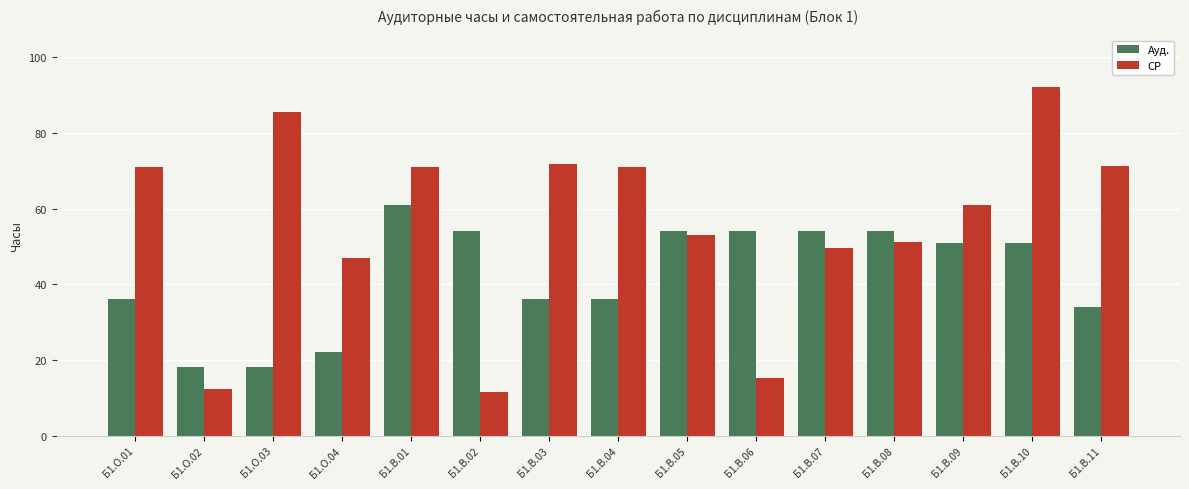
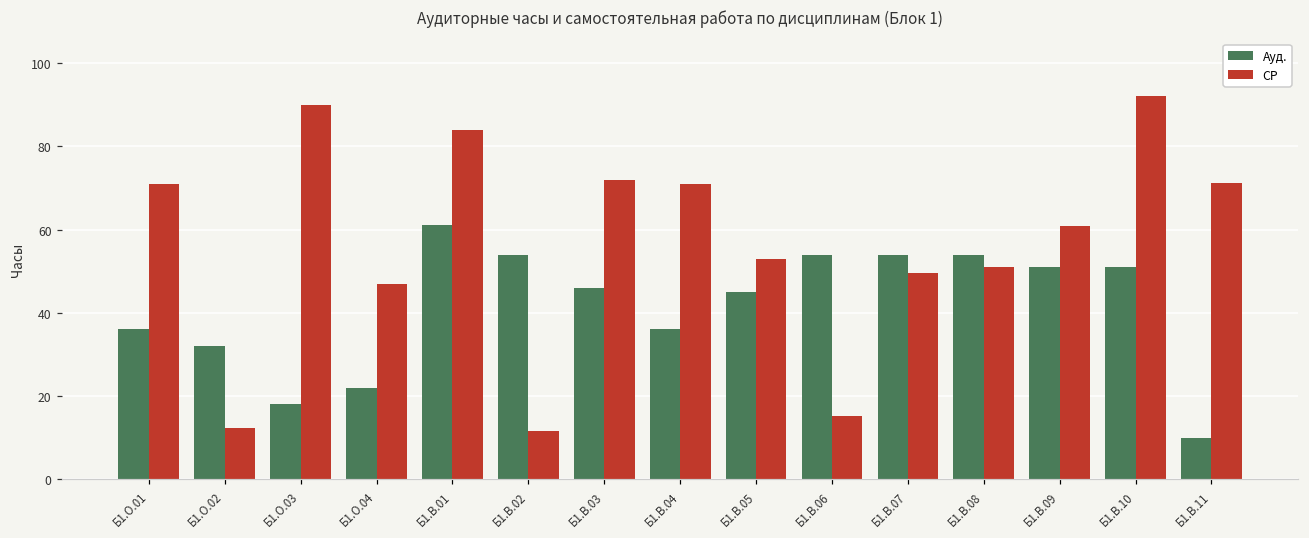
Ауд., Б1.О.02: 18 -> 32
СР, Б1.О.03: 86 -> 90
СР, Б1.В.01: 71 -> 84
Ауд., Б1.В.03: 36 -> 46
Ауд., Б1.В.05: 54 -> 45
Ауд., Б1.В.11: 34 -> 10
